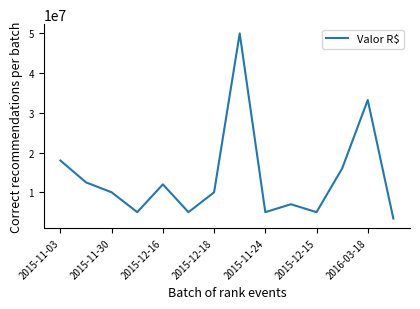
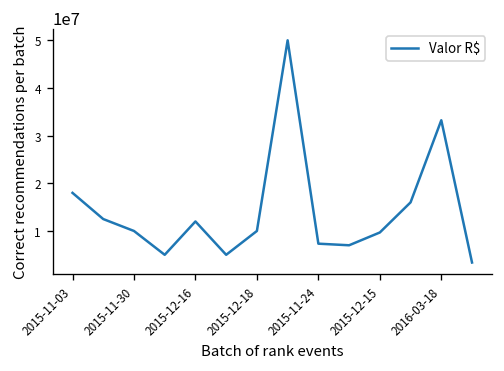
2015-11-24: 5000000 -> 7000000
2015-12-15: 5000000 -> 10000000
